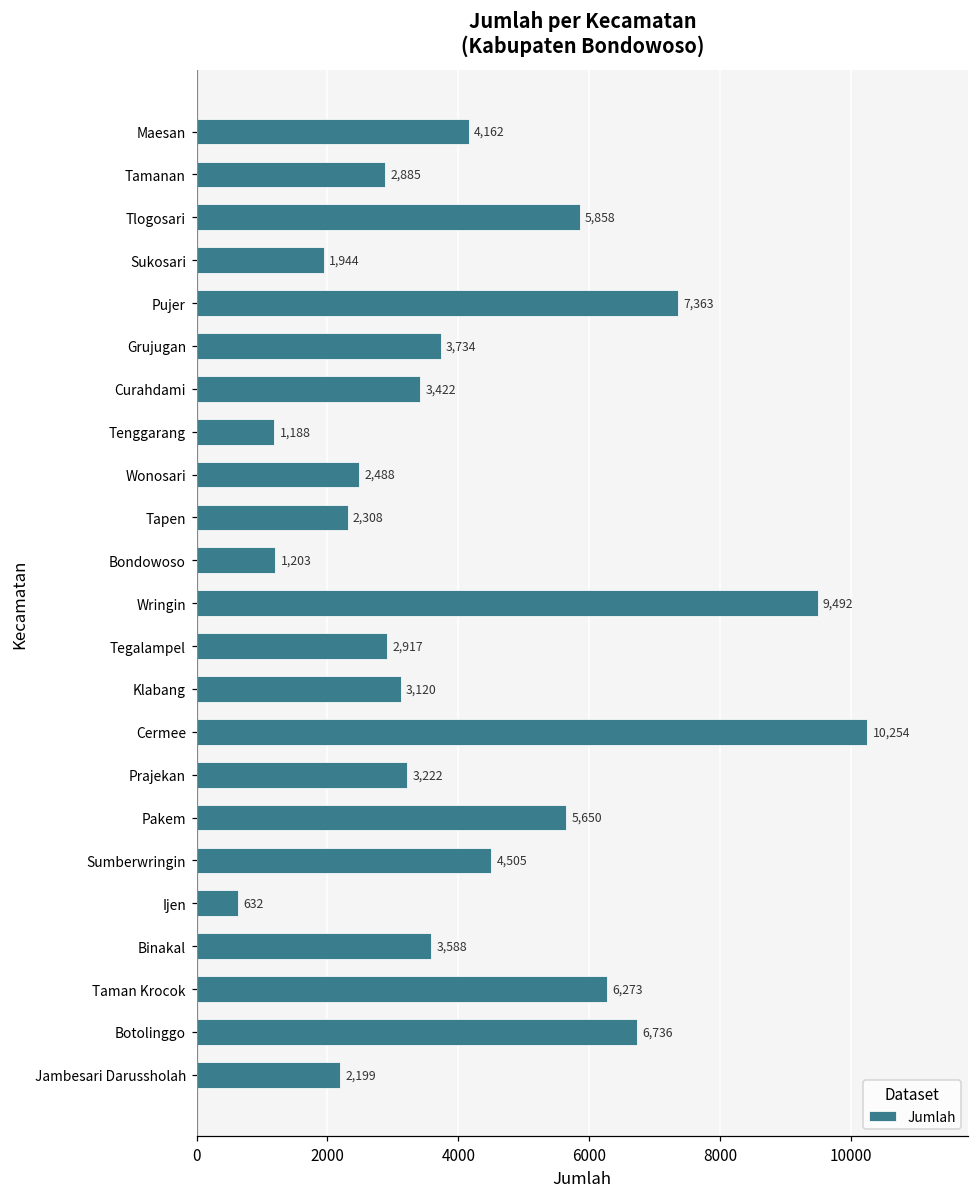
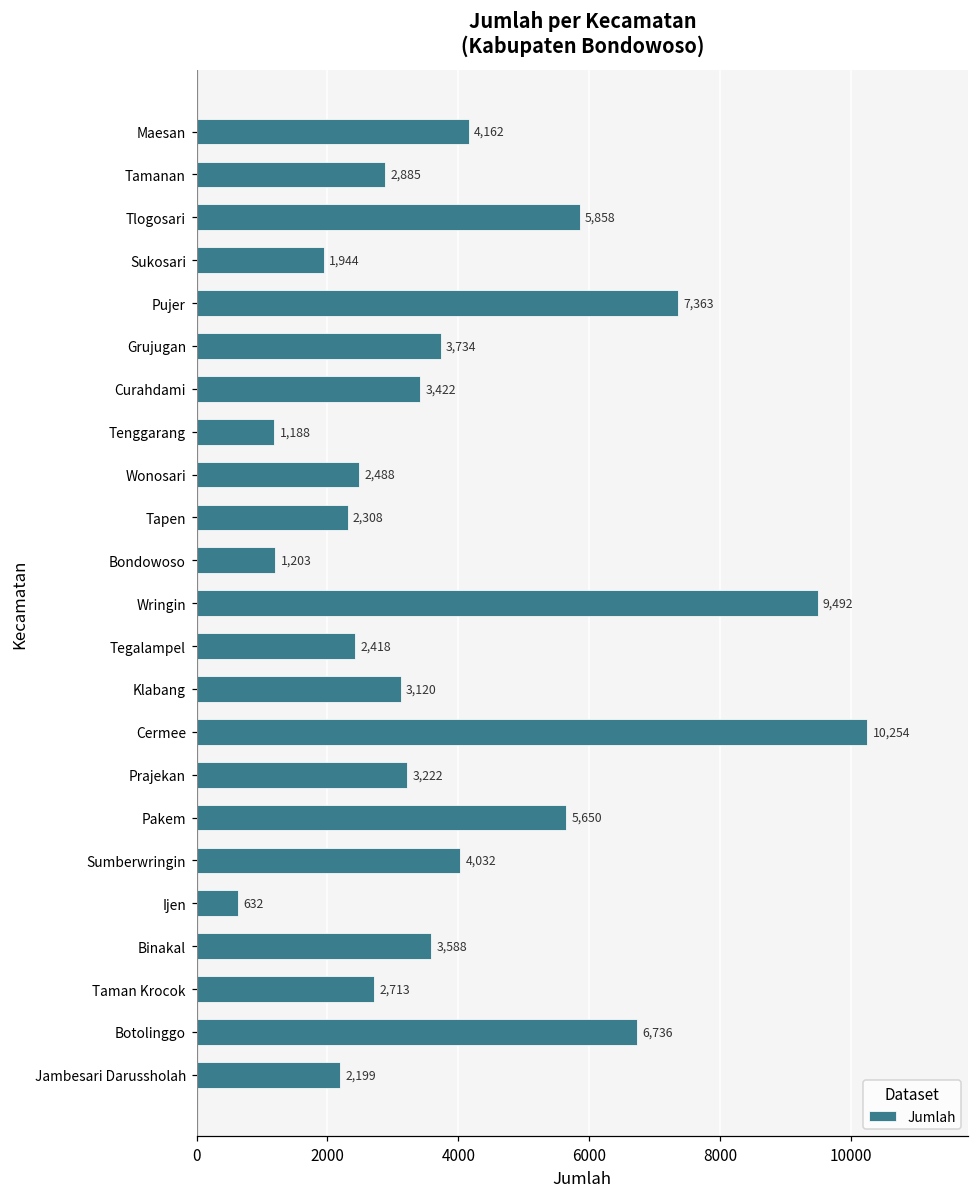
Tegalampel: 2,917 -> 2,418
Sumberwringin: 4,505 -> 4,032
Taman Krocok: 6,273 -> 2,713
